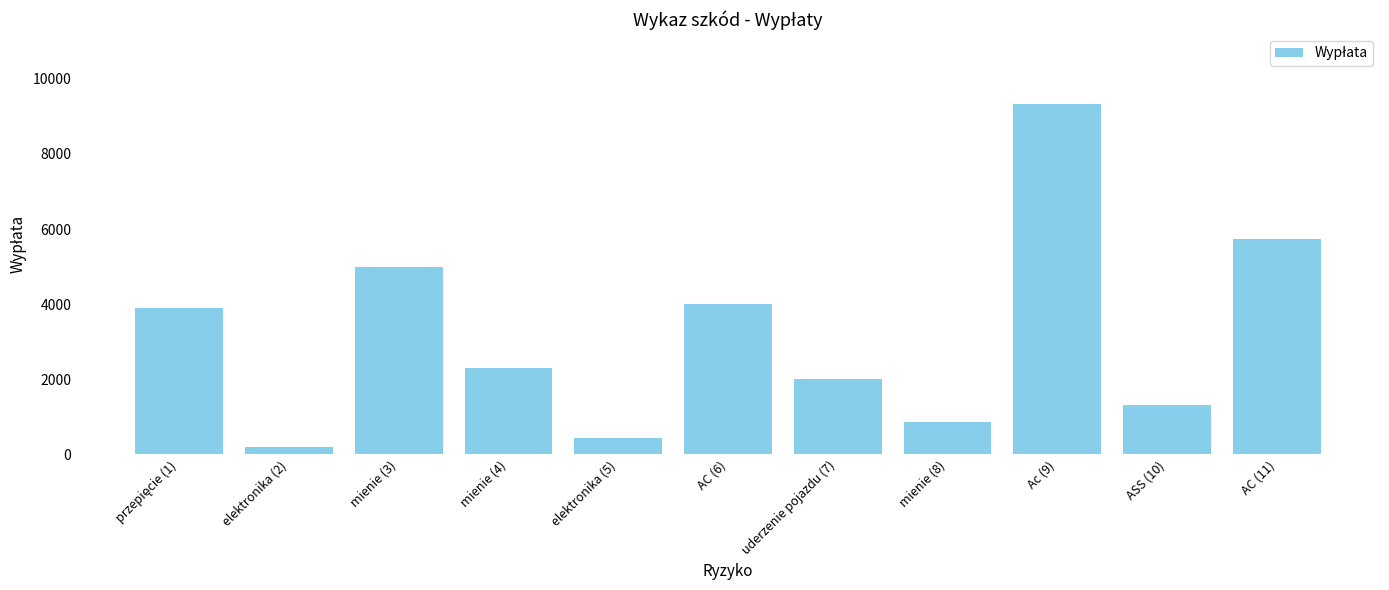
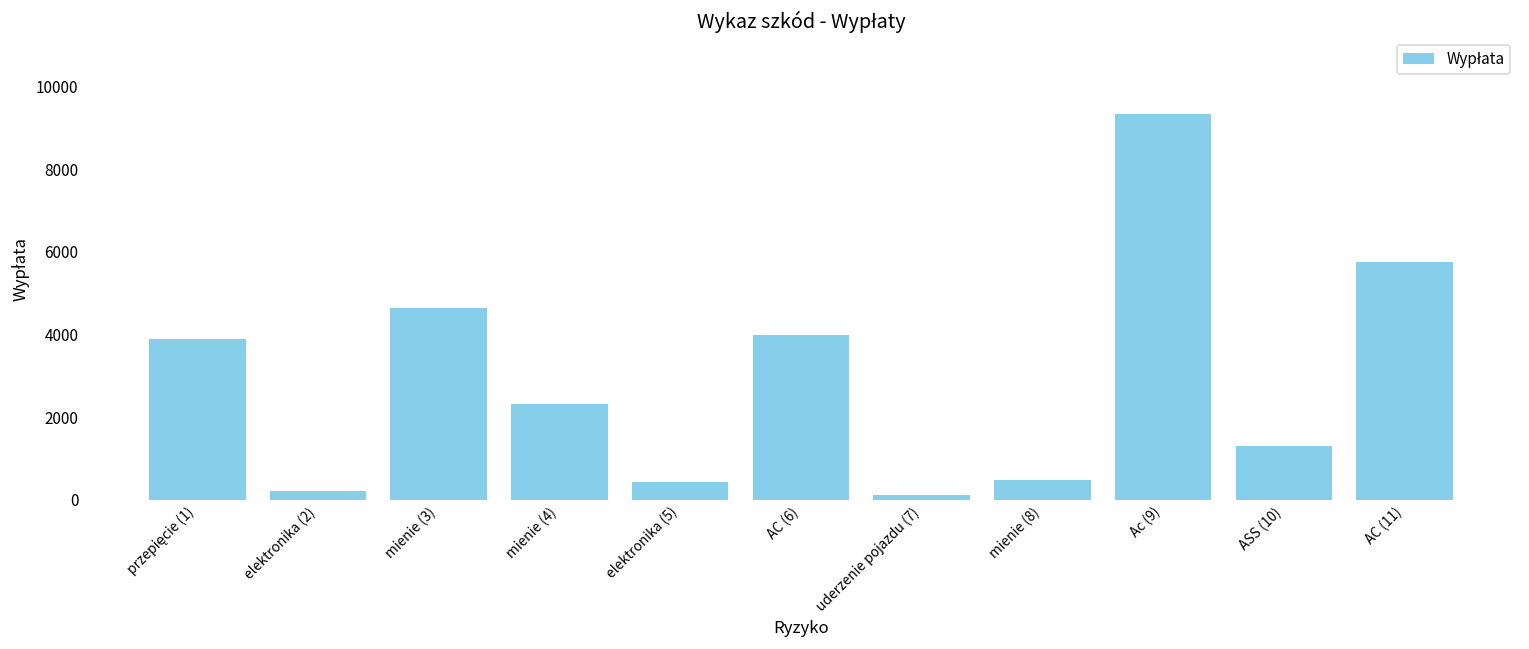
mienie (3): 5000 -> 4700
uderzenie pojazdu (7): 2000 -> 100
mienie (8): 900 -> 500
